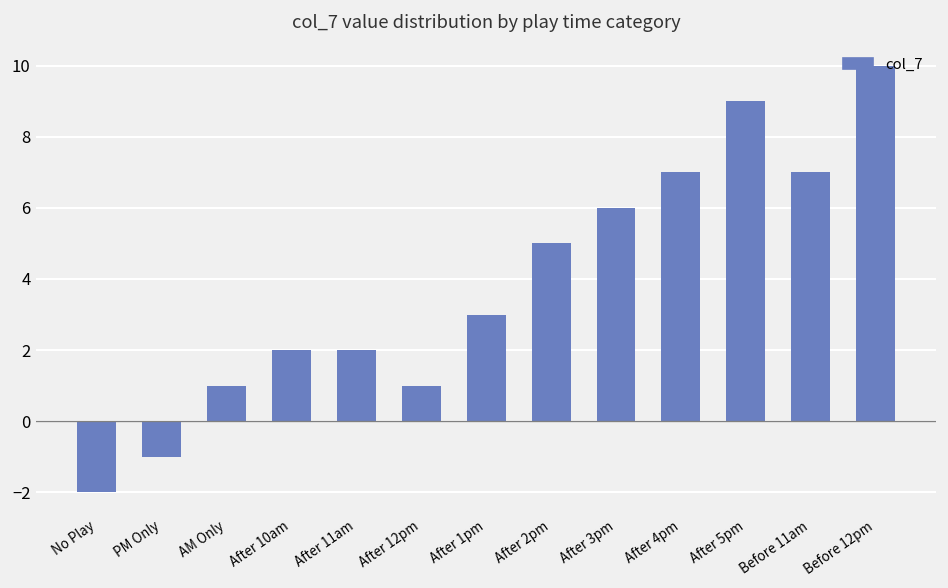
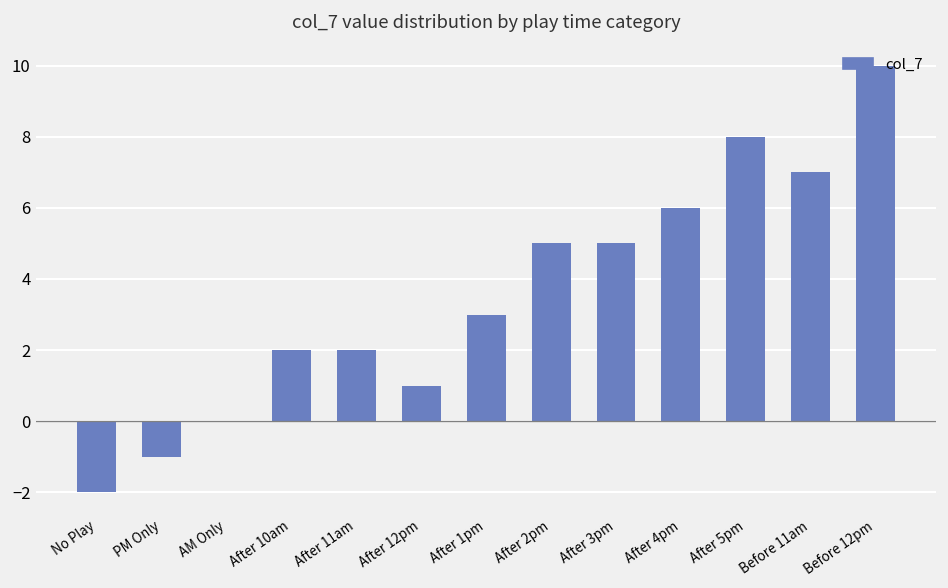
AM Only: 1 -> 0
After 3pm: 6 -> 5
After 4pm: 7 -> 6
After 5pm: 9 -> 8
